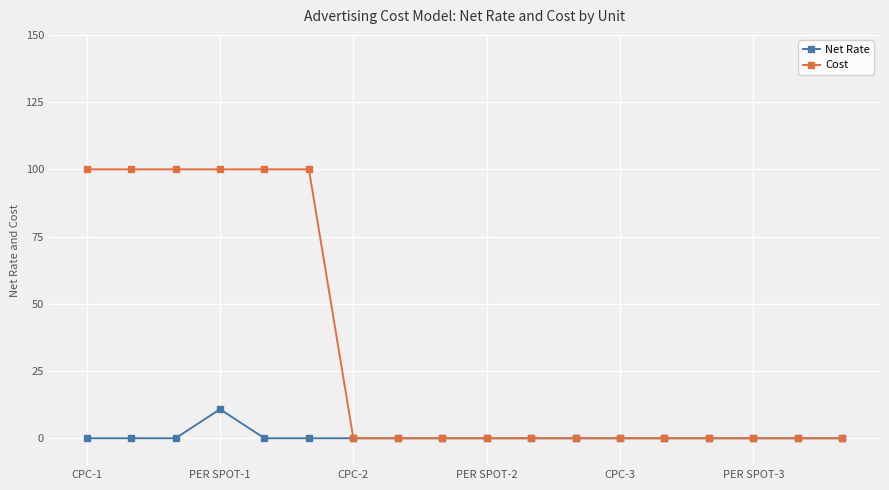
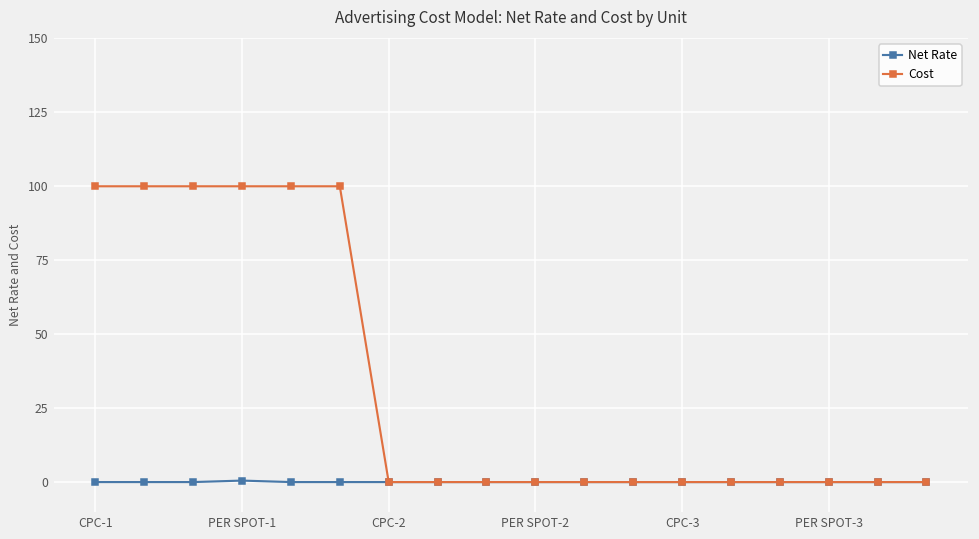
Net Rate, PER SPOT-1: 11 -> 1
